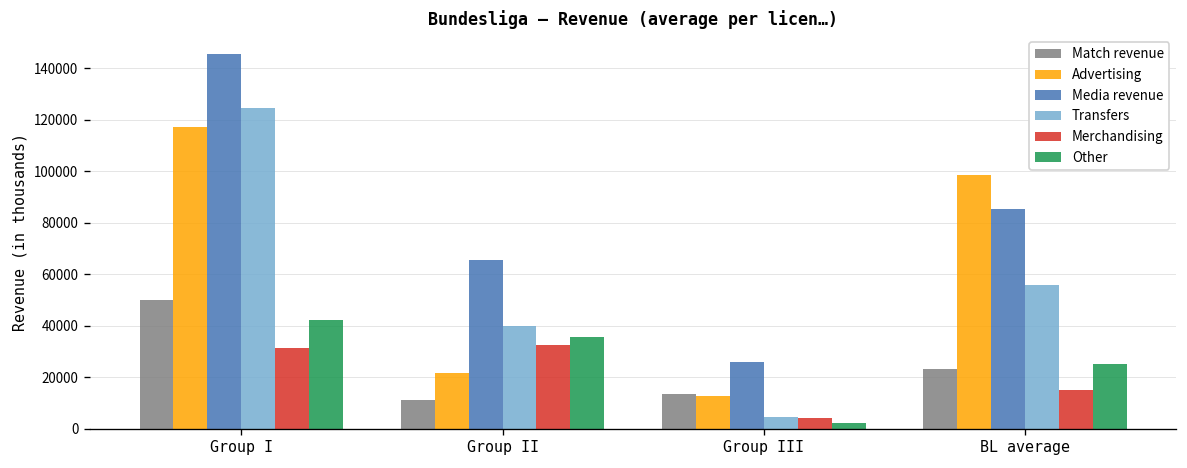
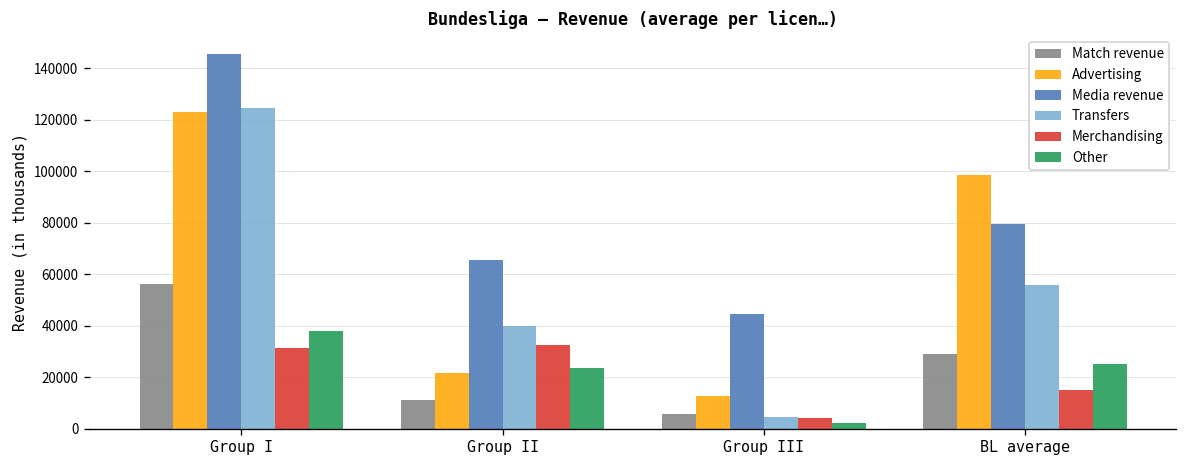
Match revenue, Group I: 50000 -> 56000
Advertising, Group I: 117000 -> 123000
Other, Group I: 42000 -> 38000
Other, Group II: 36000 -> 24000
Match revenue, Group III: 14000 -> 6000
Media revenue, Group III: 26000 -> 45000
Match revenue, BL average: 23000 -> 29000
Media revenue, BL average: 85000 -> 80000
